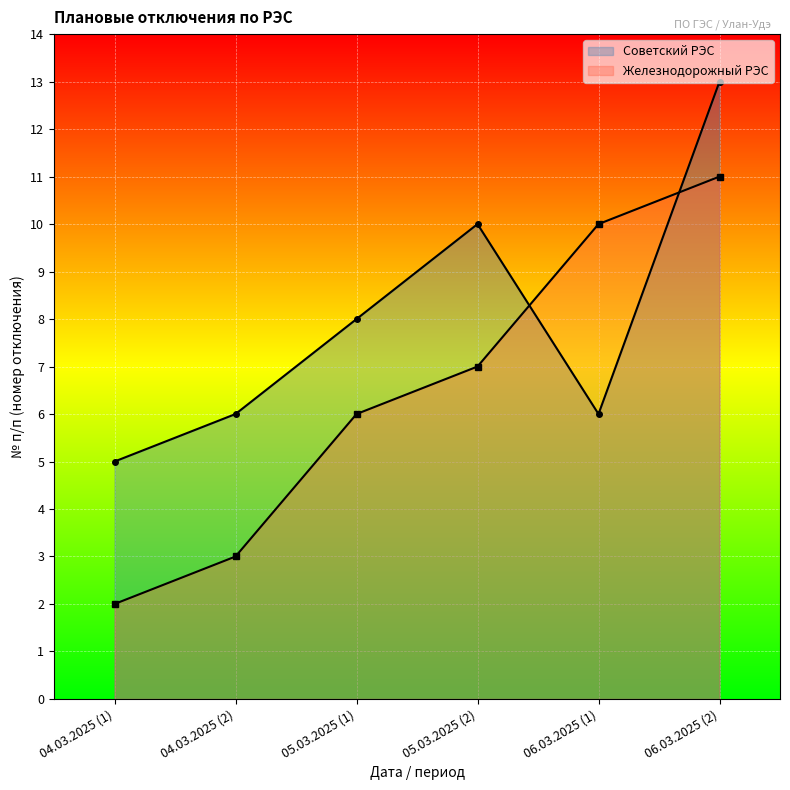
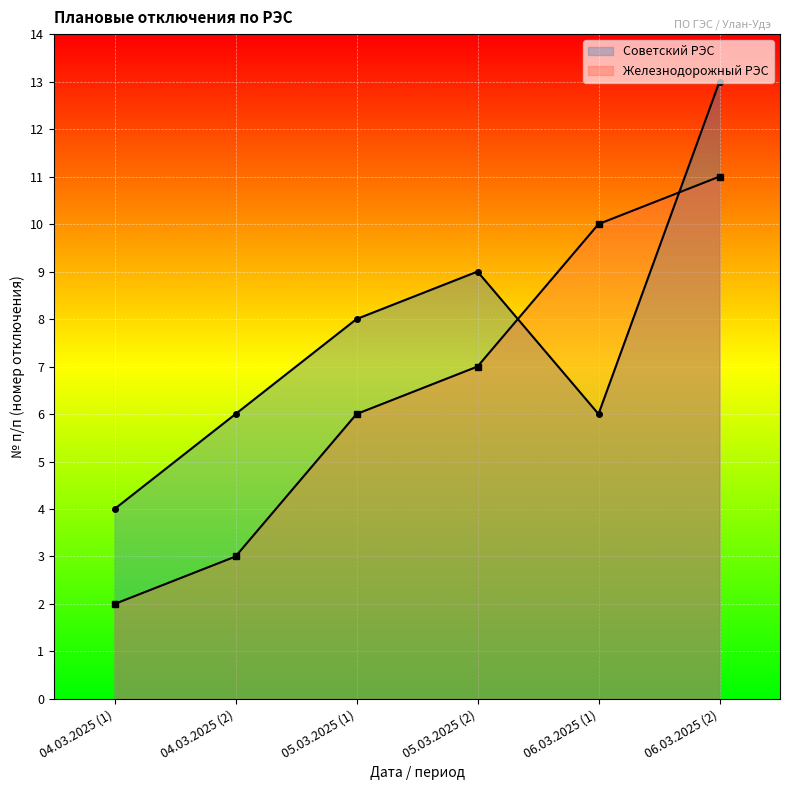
Советский РЭС, 04.03.2025 (1): 5 -> 4
Советский РЭС, 05.03.2025 (2): 10 -> 9
